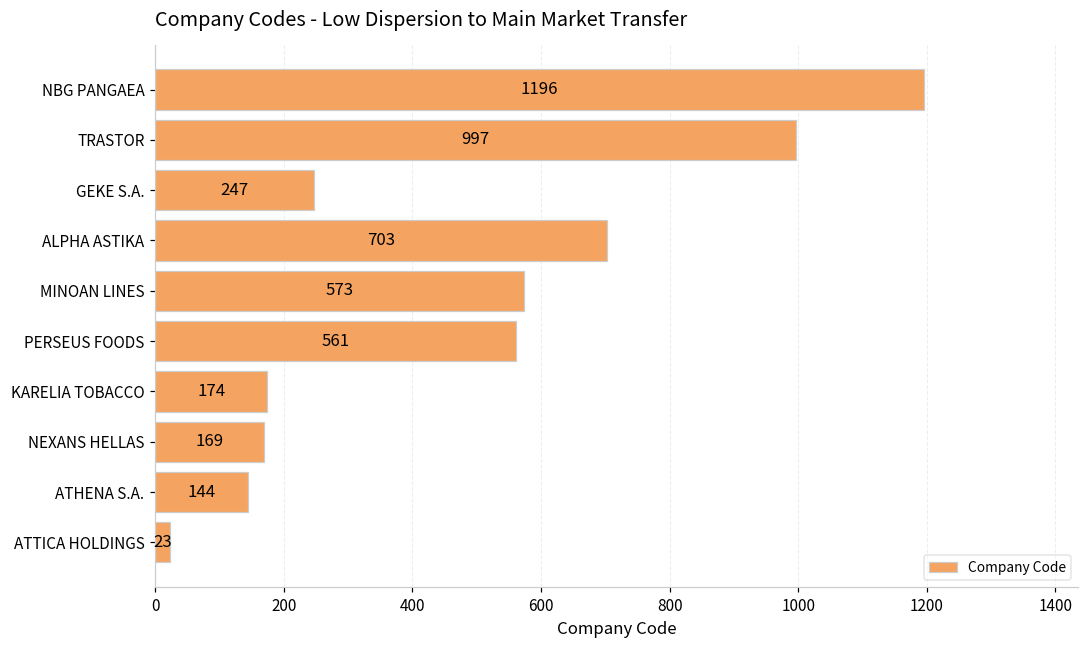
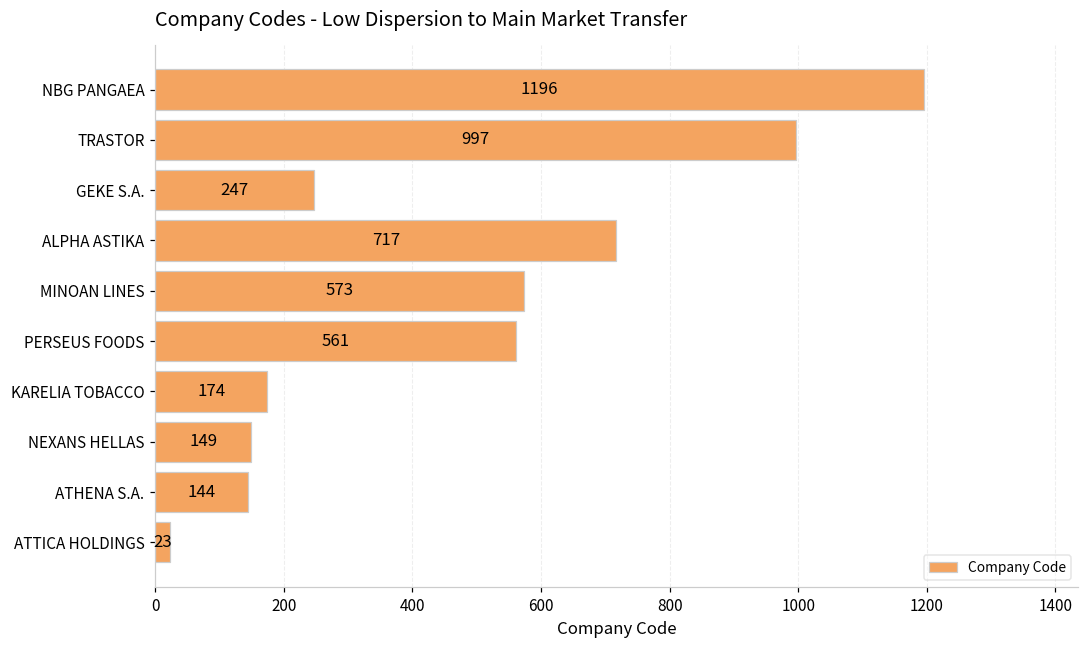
ALPHA ASTIKA: 703 -> 717
NEXANS HELLAS: 169 -> 149
